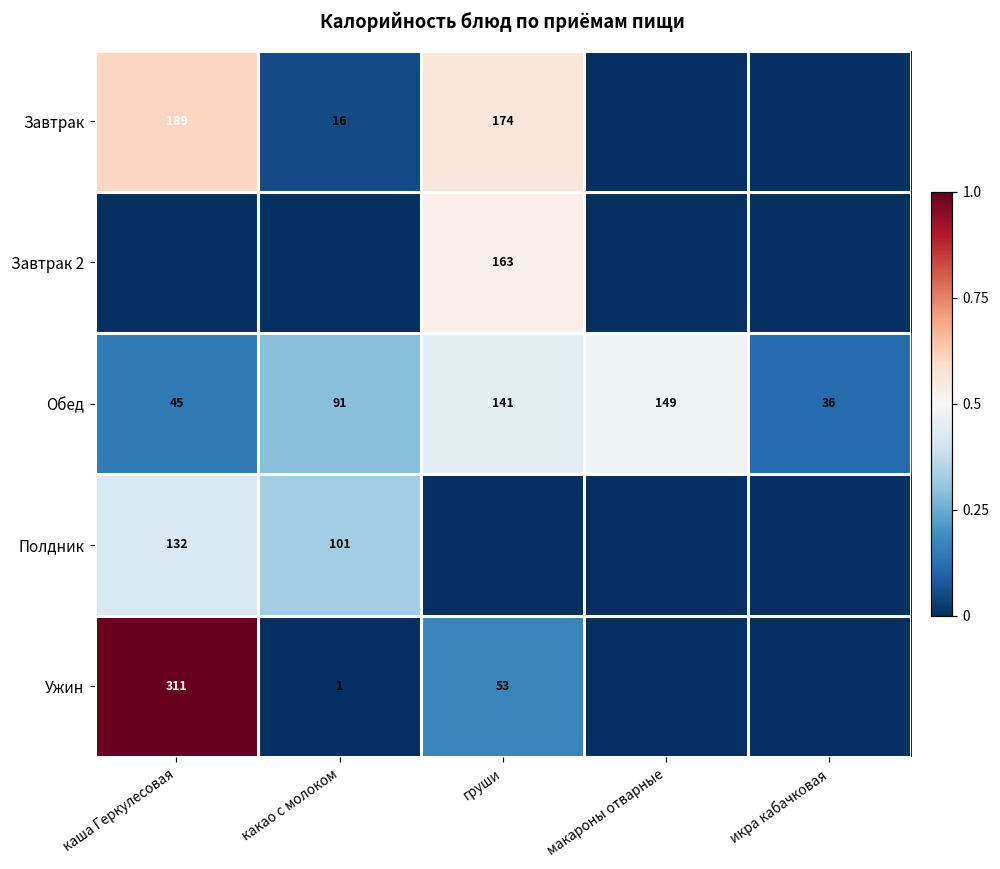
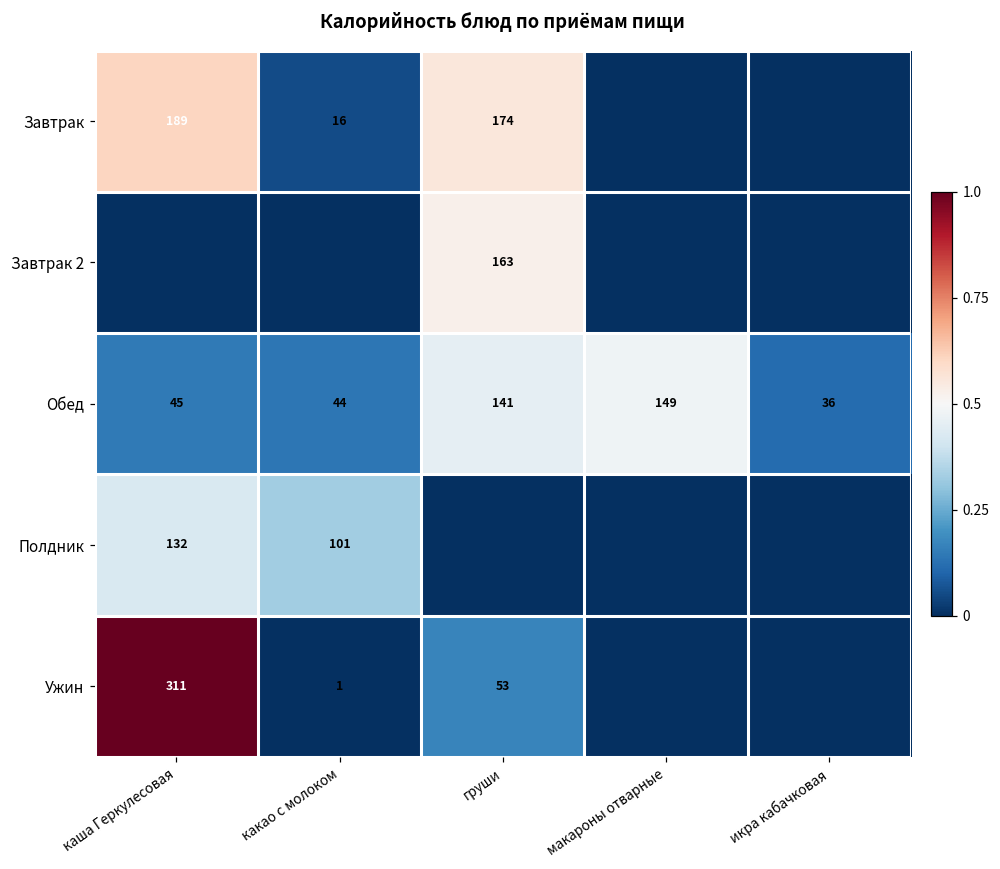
Обед, какао с молоком: 91 -> 44
